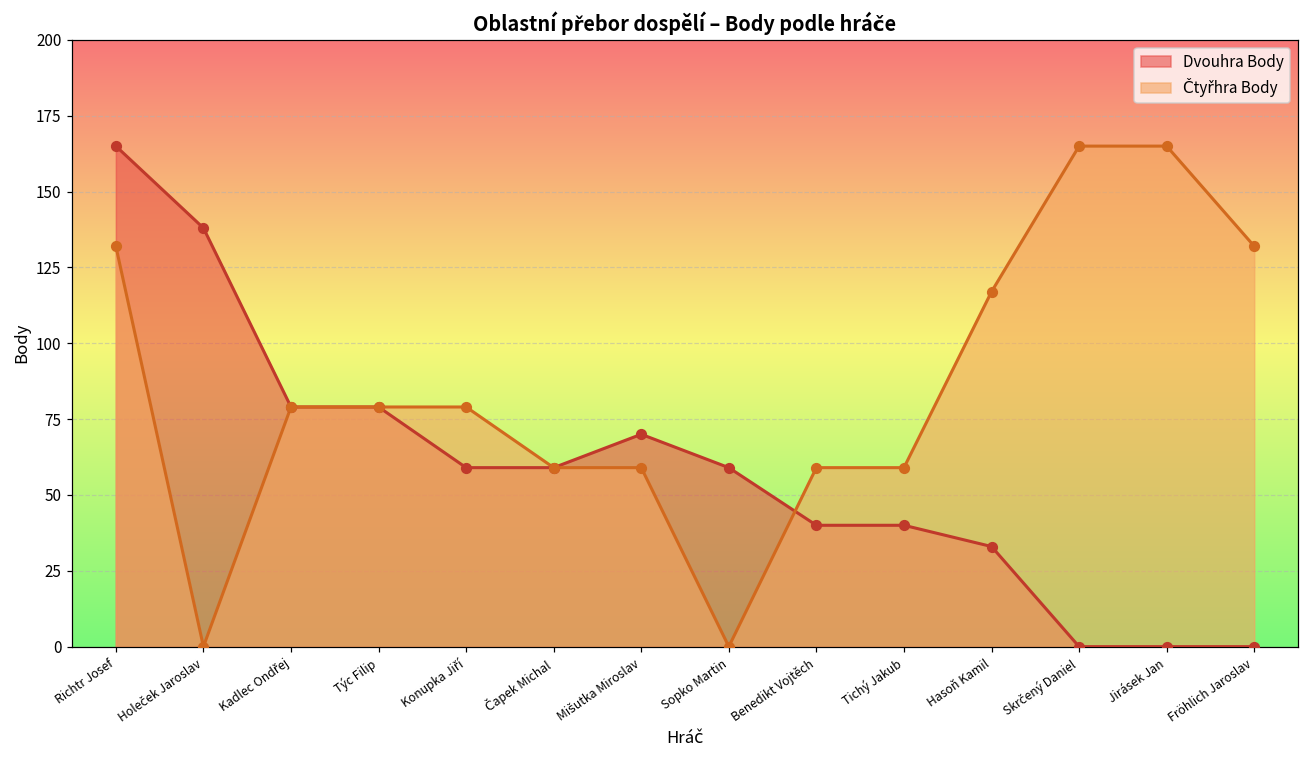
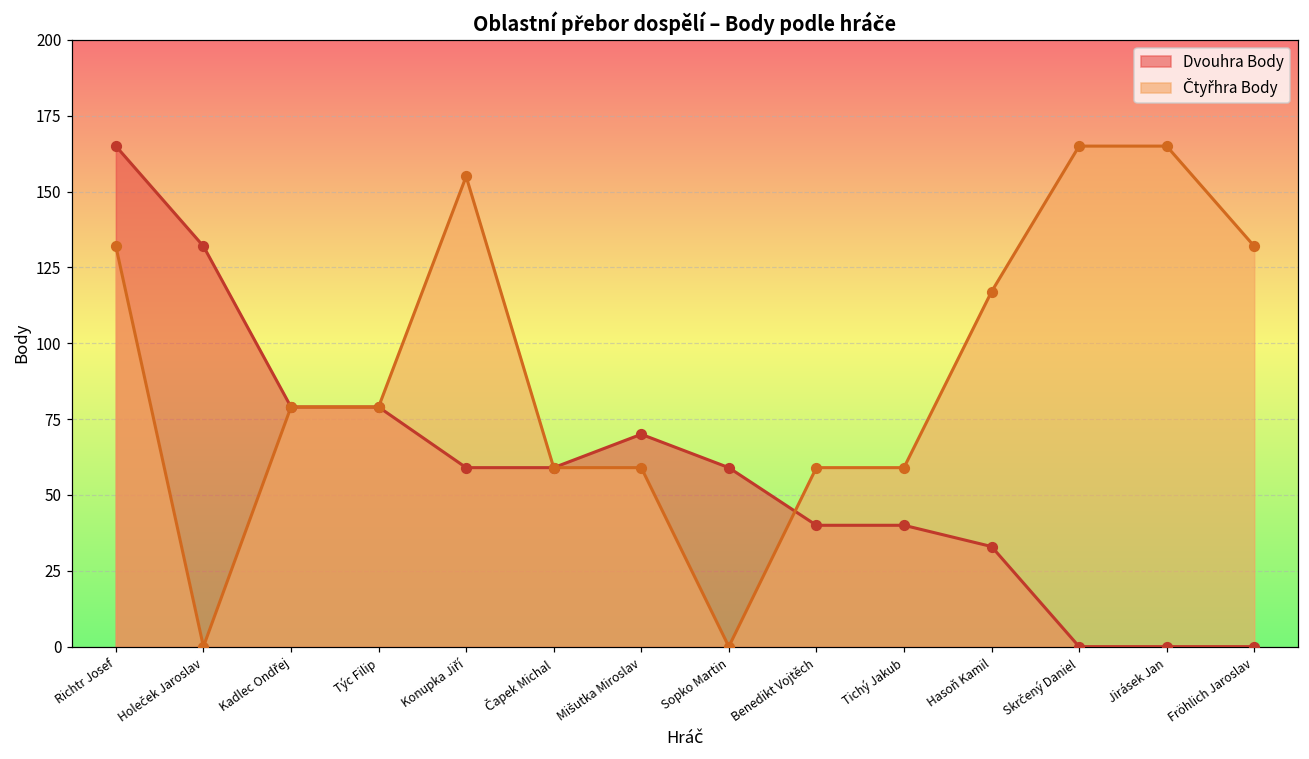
Dvouhra Body, Holeček Jaroslav: 138 -> 132
Čtyřhra Body, Konupka Jiří: 79 -> 155
